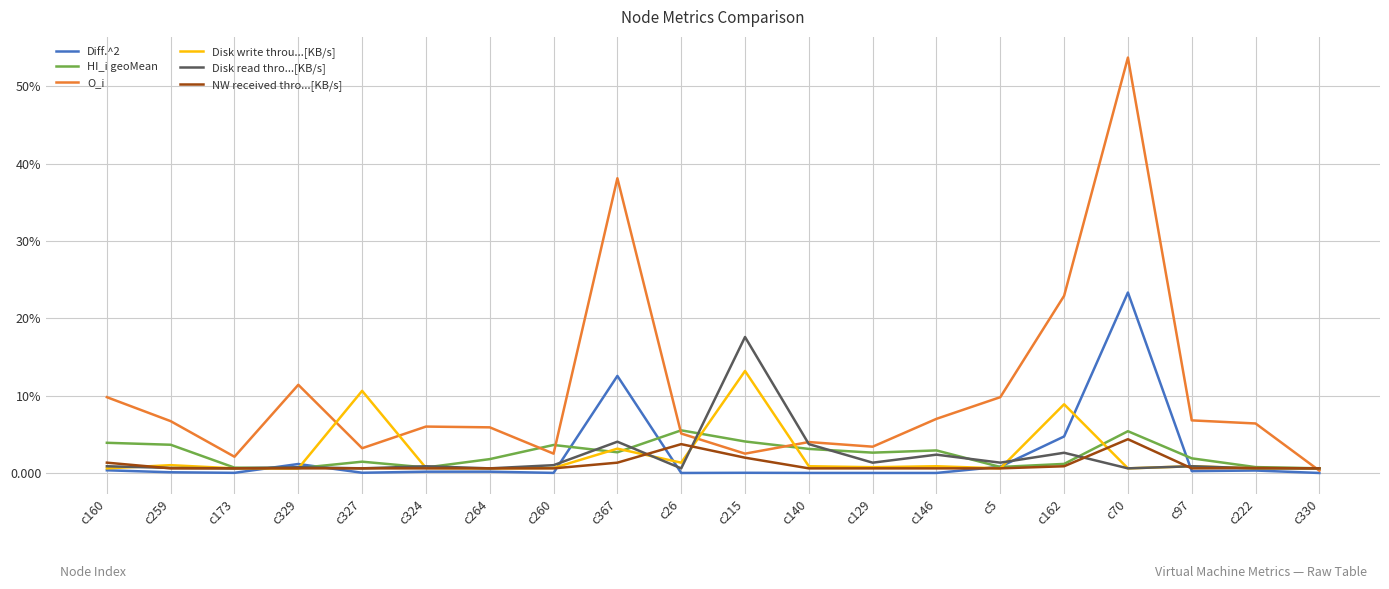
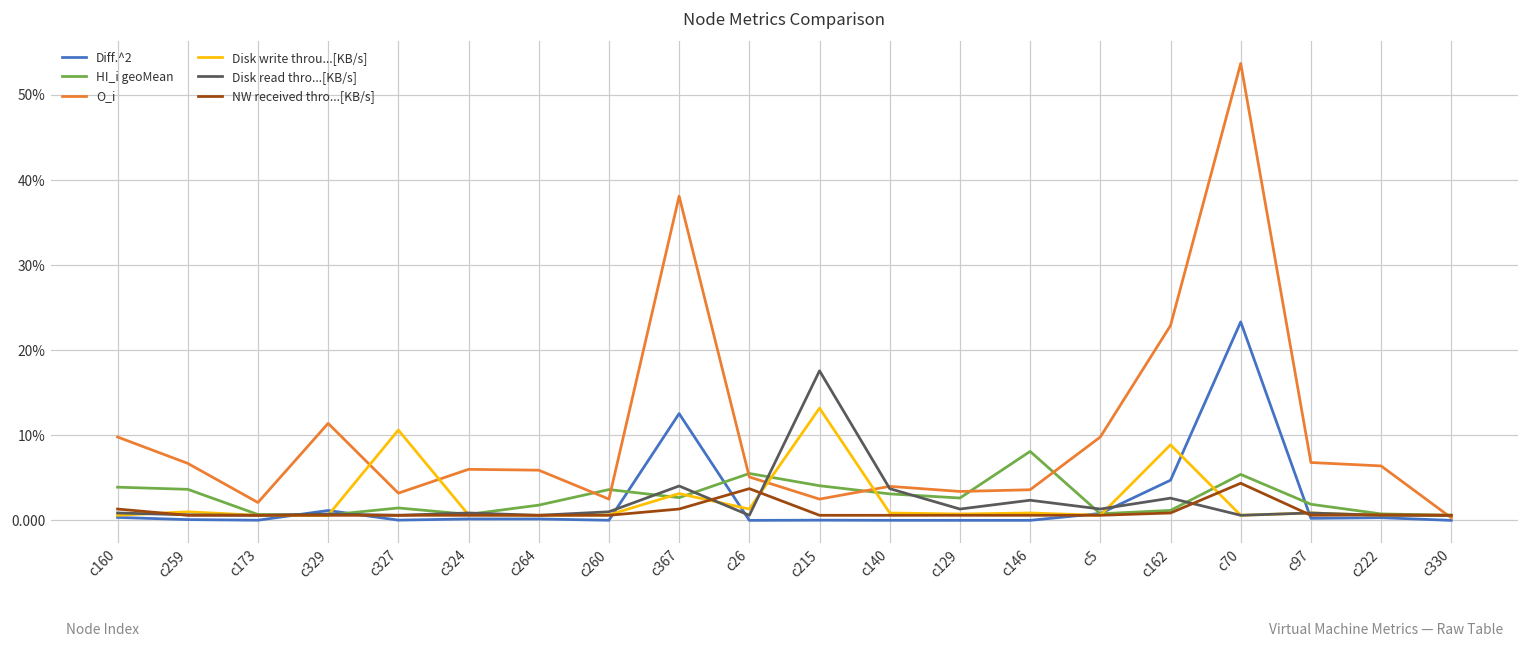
NW received thro...[KB/s], c215: 2% -> 1%
HI_i geoMean, c146: 3% -> 8%
O_i, c146: 7% -> 4%
